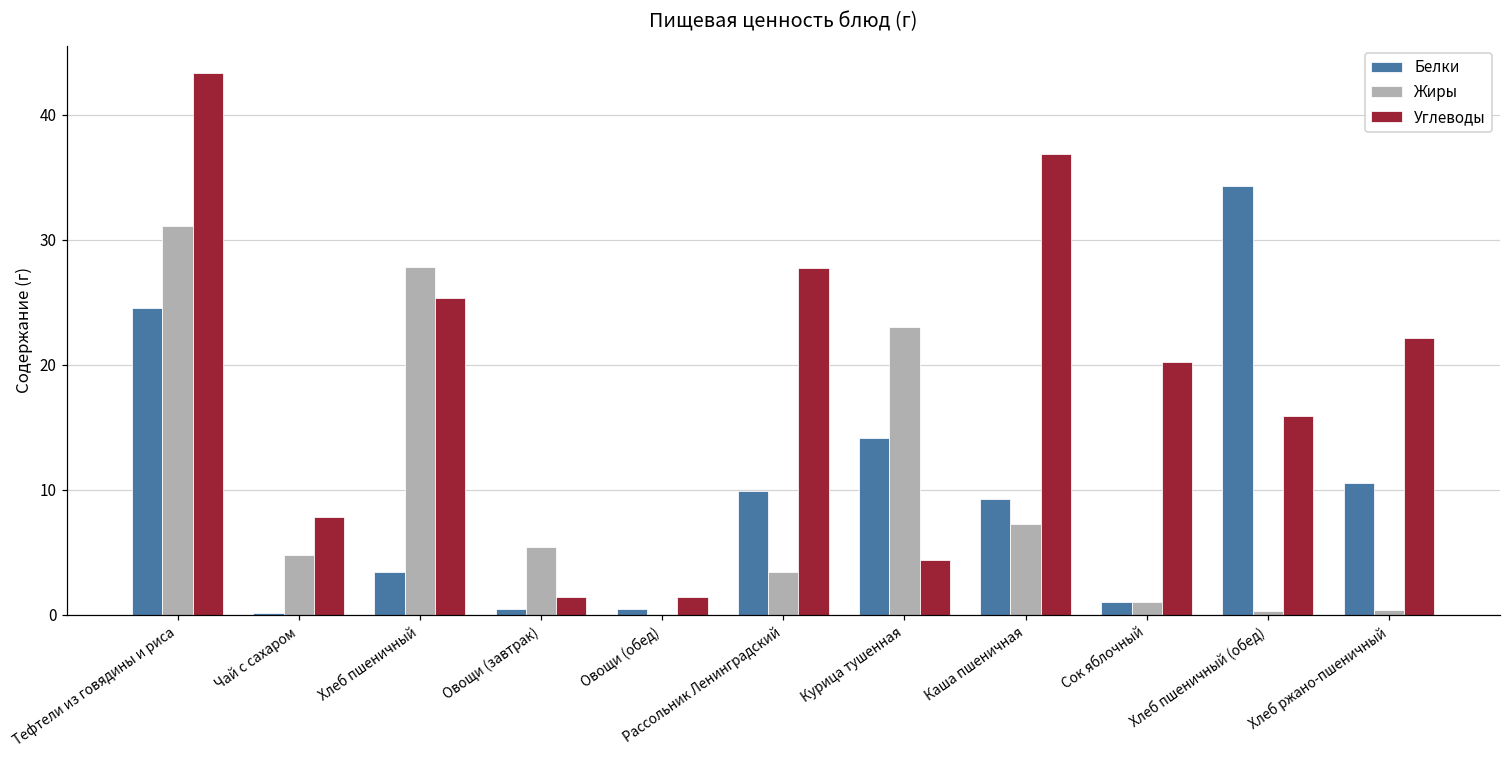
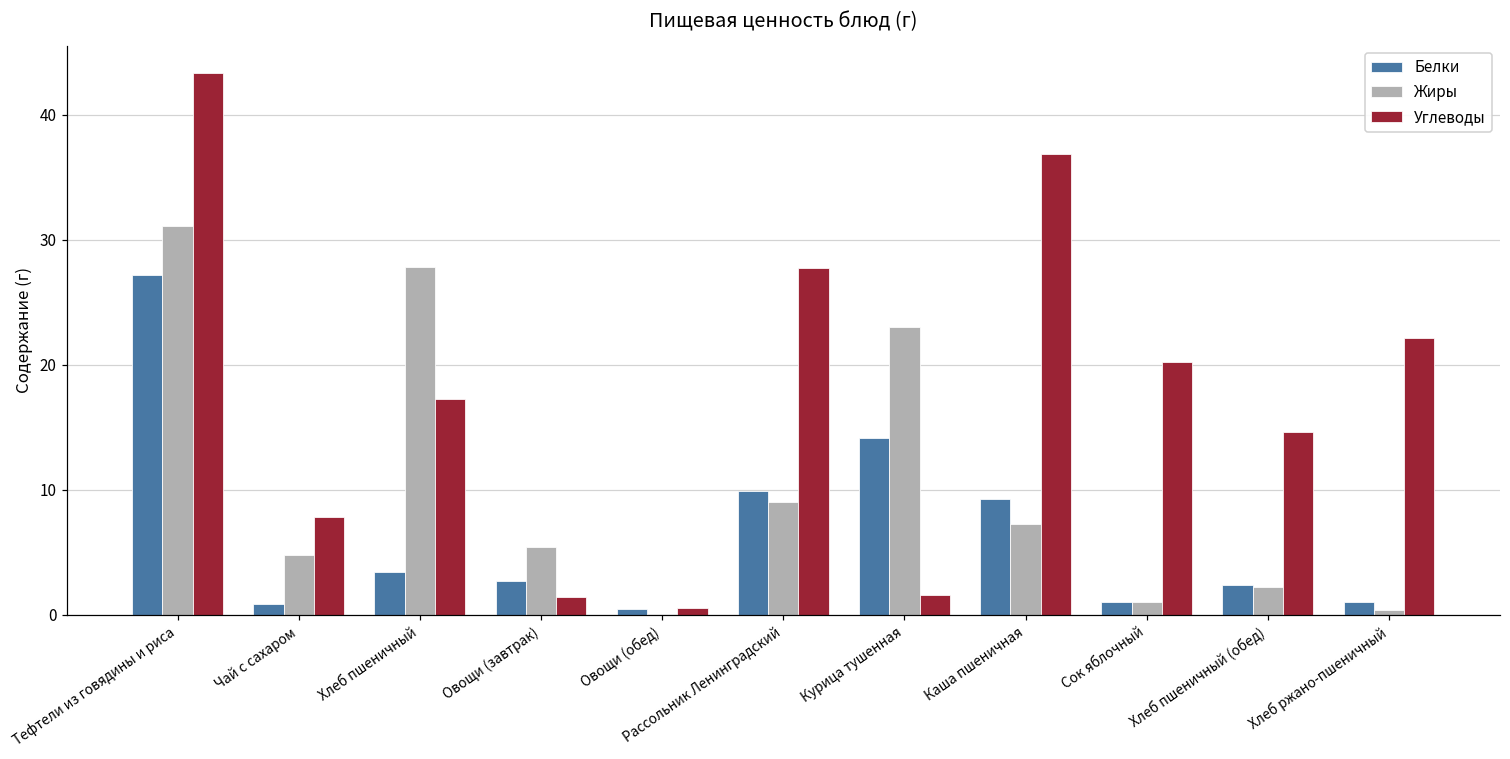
Белки, Тефтели из говядины и риса: 24.6 -> 27.2
Белки, Чай с сахаром: 0.1 -> 0.8
Углеводы, Хлеб пшеничный: 25.3 -> 17.3
Белки, Овощи (завтрак): 0.5 -> 2.7
Углеводы, Овощи (обед): 1.4 -> 0.5
Жиры, Рассольник Ленинградский: 3.4 -> 9.0
Углеводы, Курица тушенная: 4.4 -> 1.6
Белки, Хлеб пшеничный (обед): 34.3 -> 2.4
Жиры, Хлеб пшеничный (обед): 0.3 -> 2.2
Углеводы, Хлеб пшеничный (обед): 15.9 -> 14.6
Белки, Хлеб ржано-пшеничный: 10.5 -> 1.1
